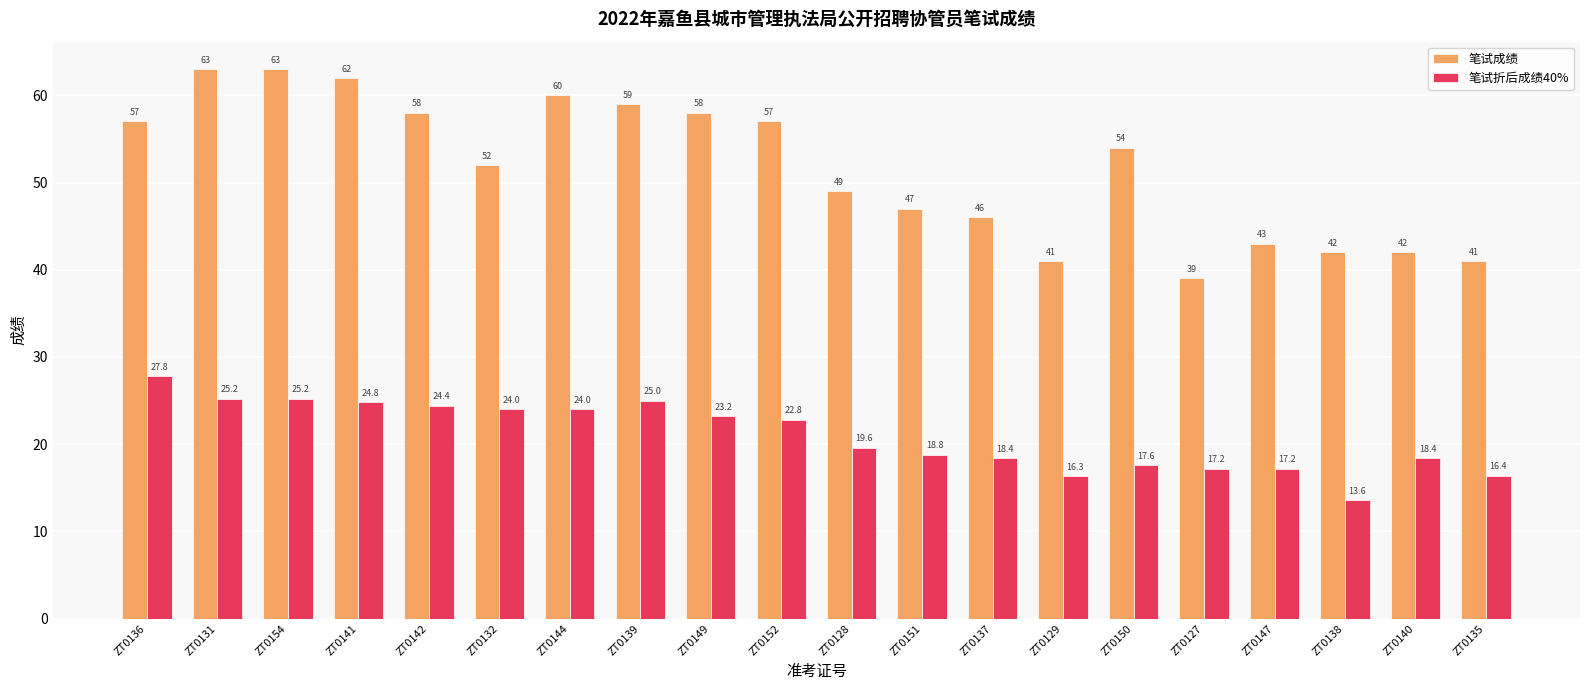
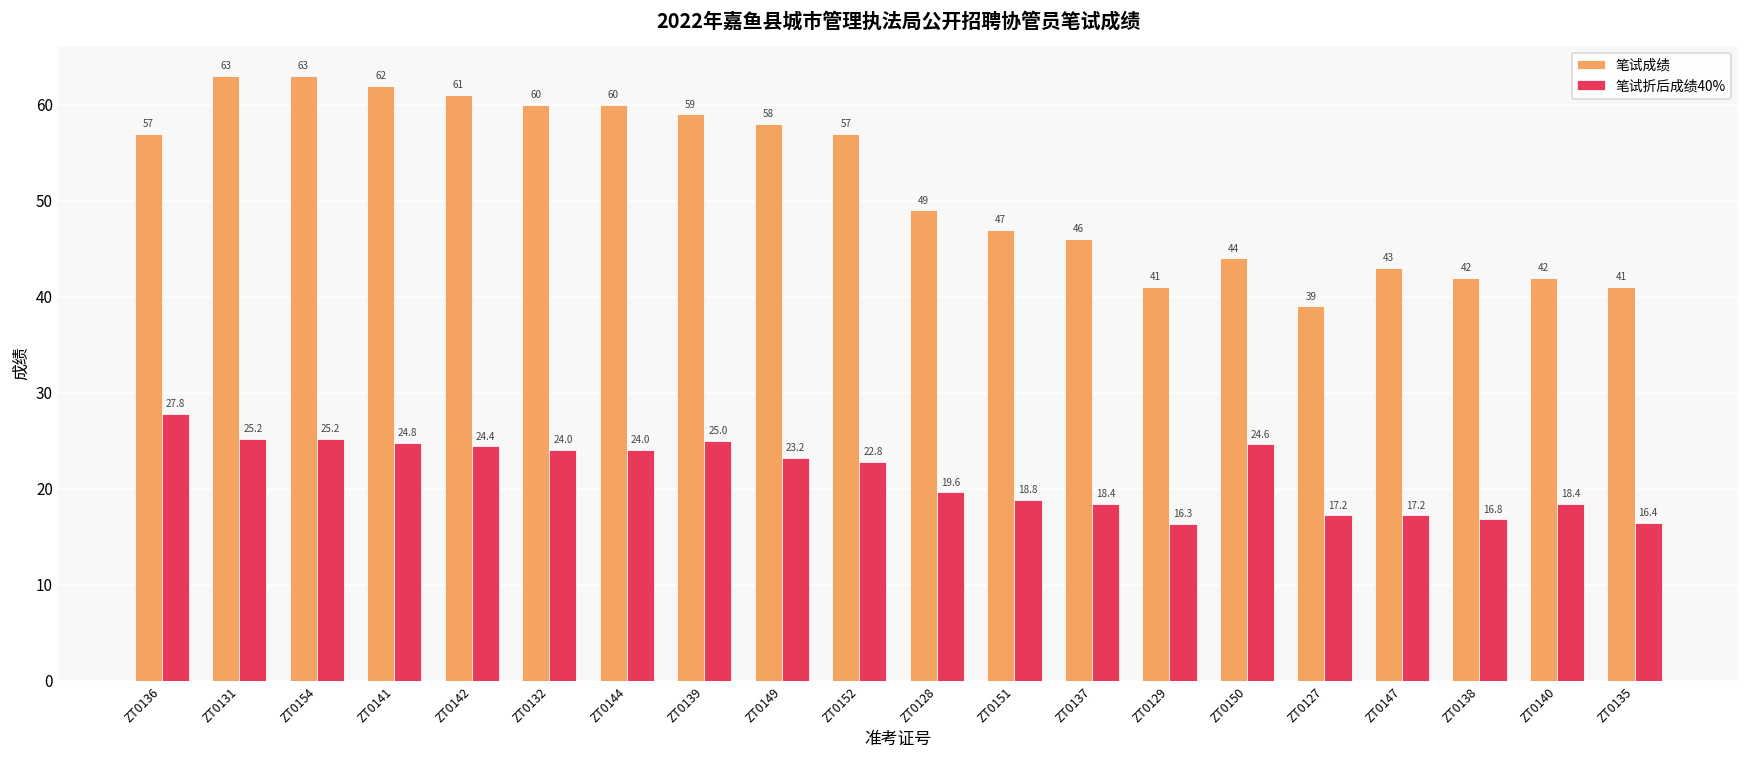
笔试成绩, ZT0142: 58 -> 61
笔试成绩, ZT0132: 52 -> 60
笔试成绩, ZT0150: 54 -> 44
笔试折后成绩40%, ZT0150: 17.6 -> 24.6
笔试折后成绩40%, ZT0138: 13.6 -> 16.8
